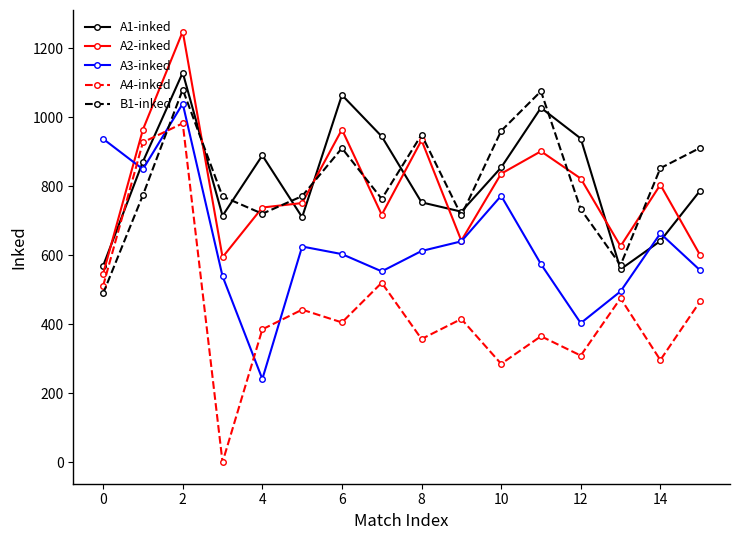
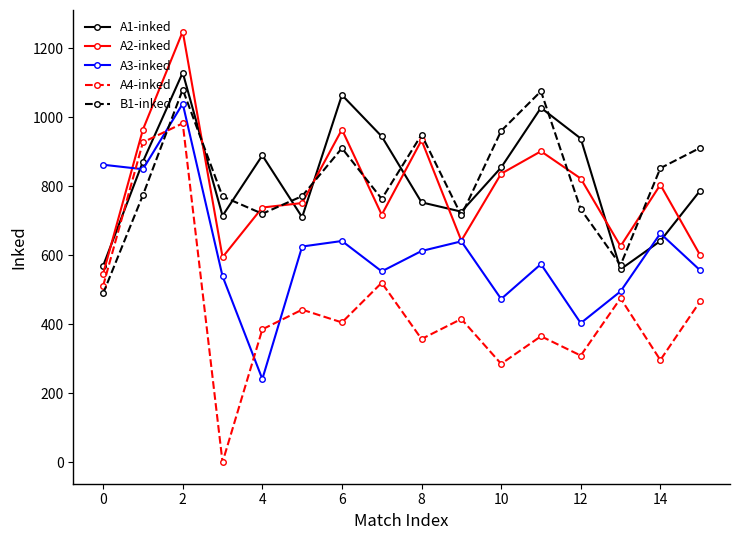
A3-inked, 0: 940 -> 860
A3-inked, 6: 600 -> 640
A3-inked, 10: 770 -> 470
